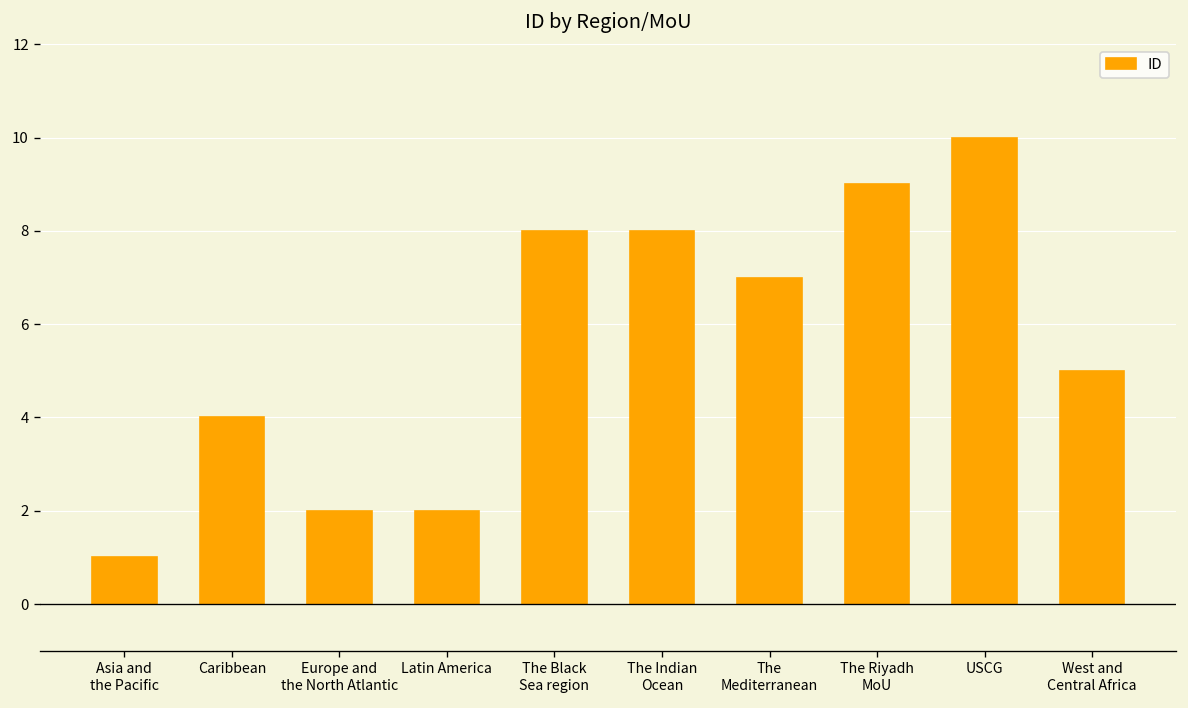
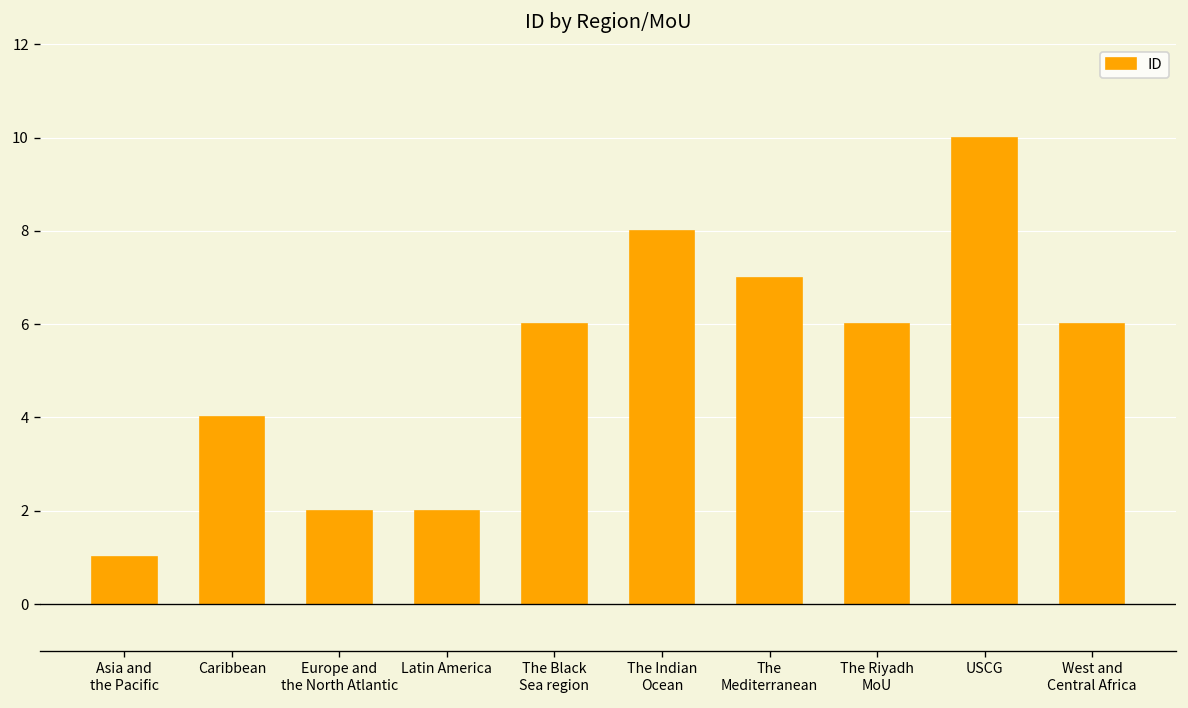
The Black Sea region: 8 -> 6
The Riyadh MoU: 9 -> 6
West and Central Africa: 5 -> 6
